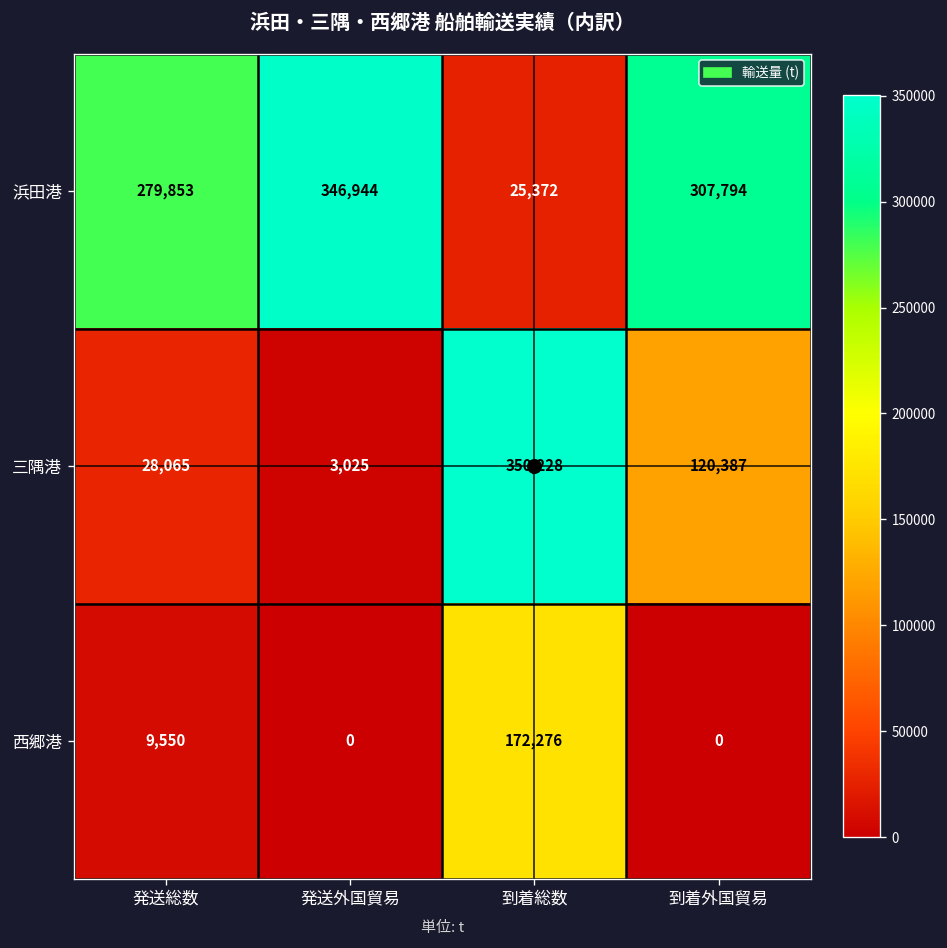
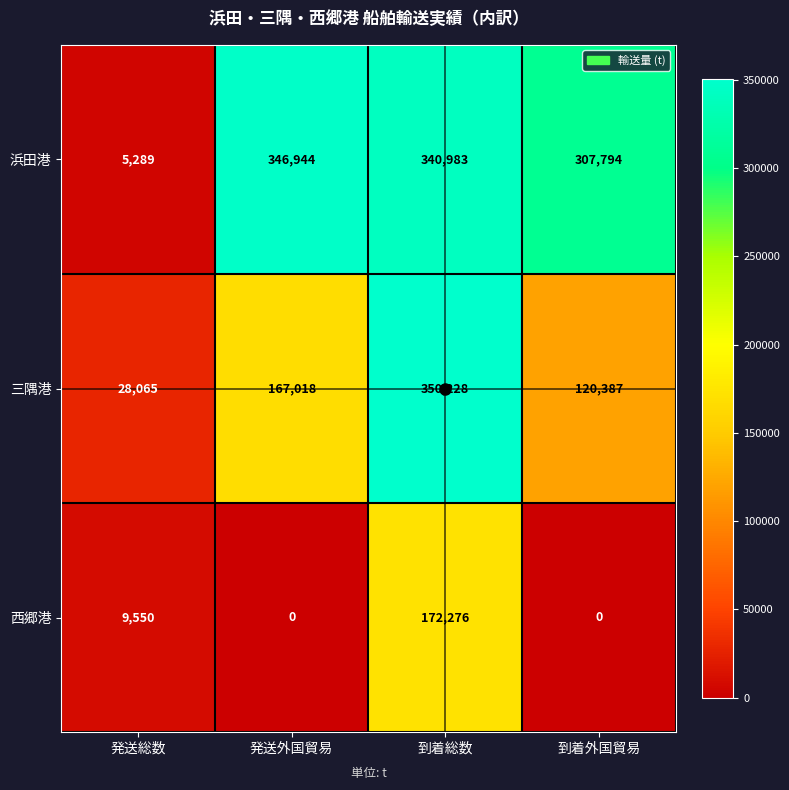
浜田港, 発送総数: 279,853 -> 5,289
浜田港, 到着総数: 25,372 -> 340,983
三隅港, 発送外国貿易: 3,025 -> 167,018
